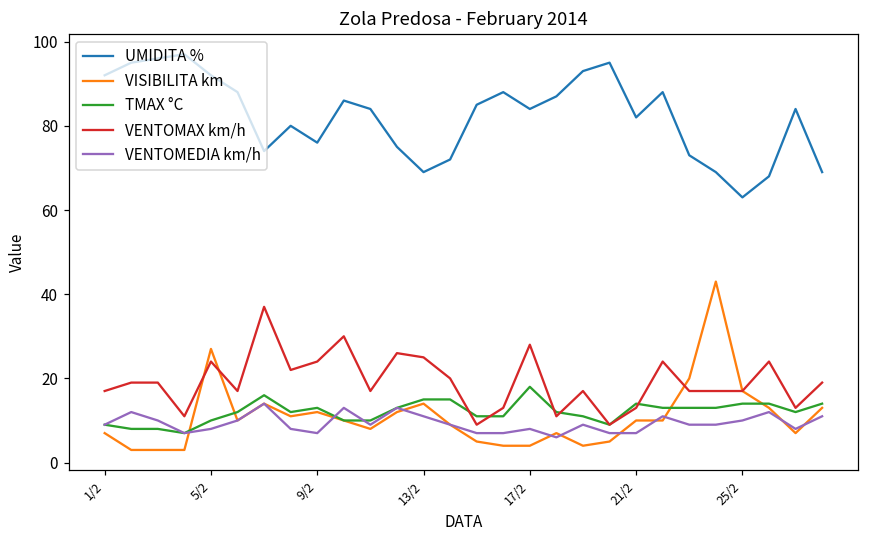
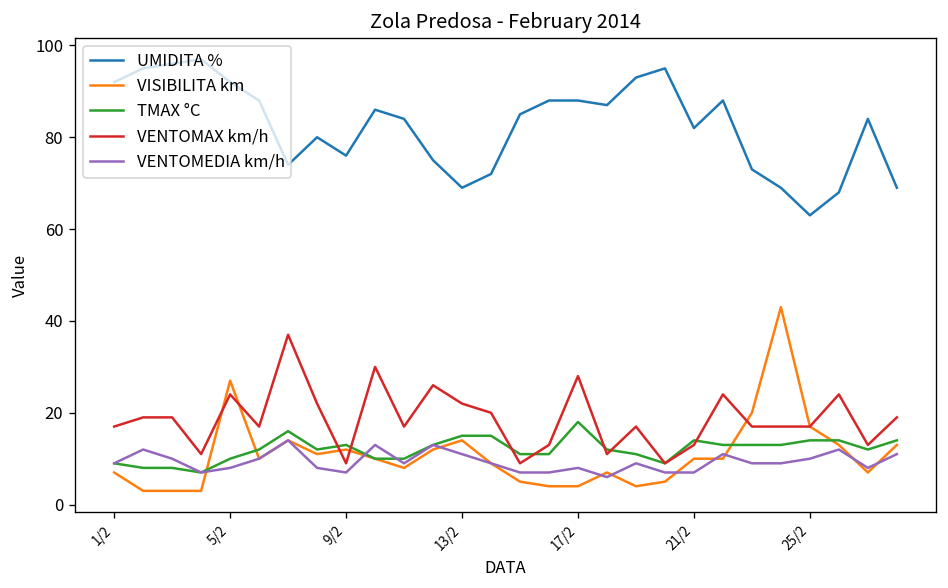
VENTOMAX km/h, 9/2: 24 -> 9
VENTOMAX km/h, 13/2: 25 -> 22
UMIDITA %, 17/2: 84 -> 88
